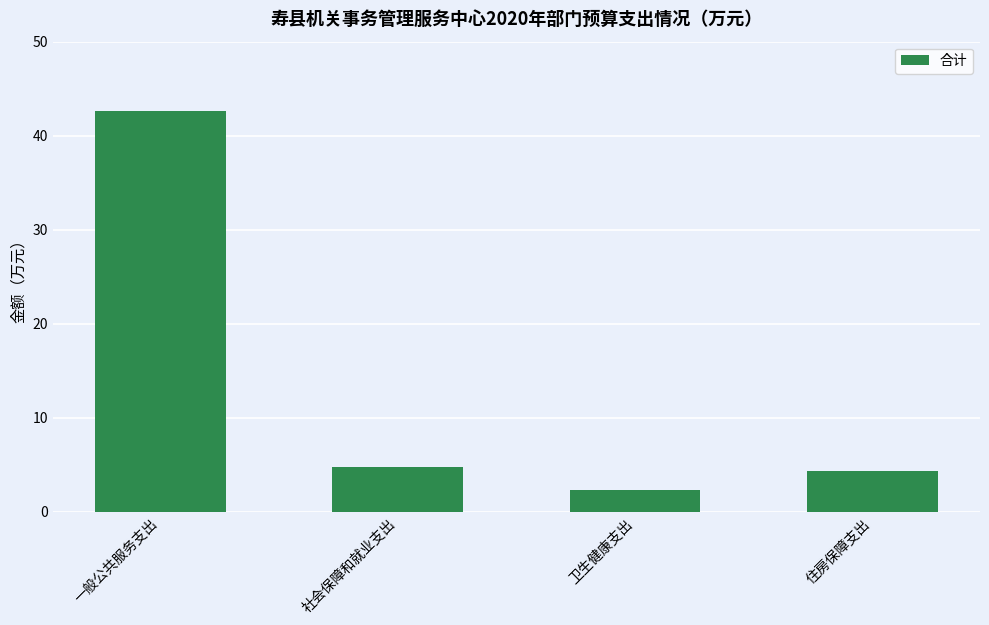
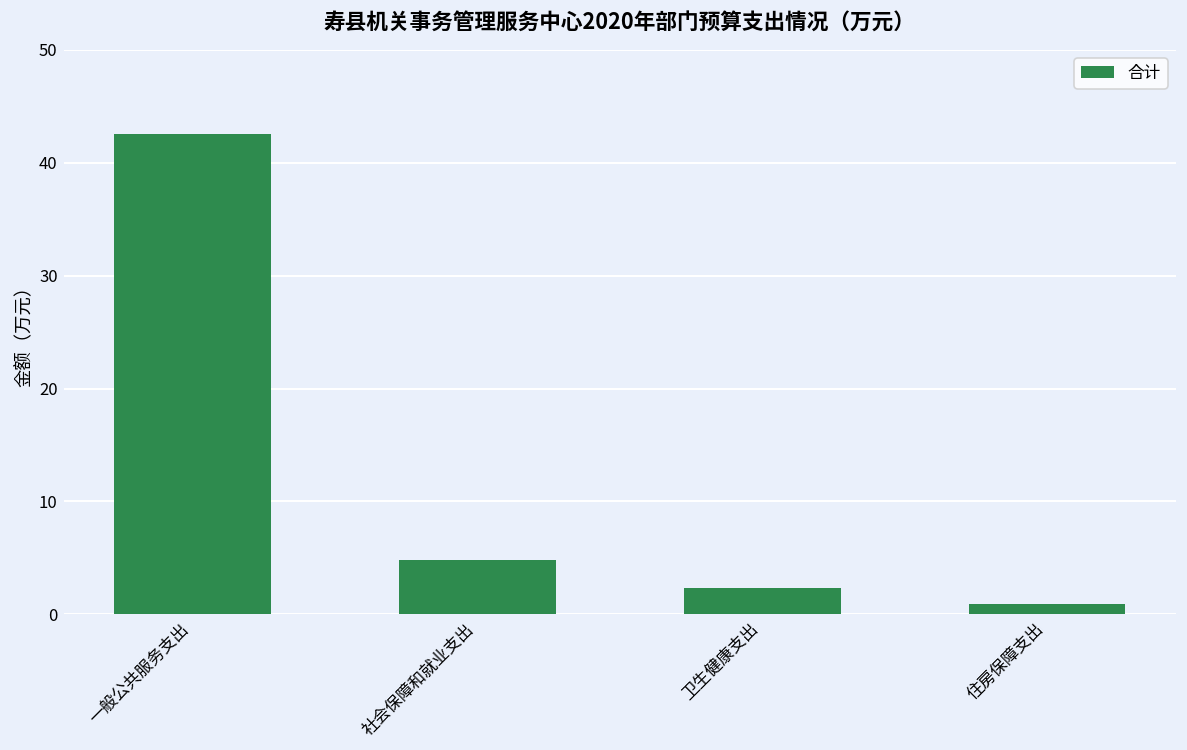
住房保障支出: 4 -> 1
